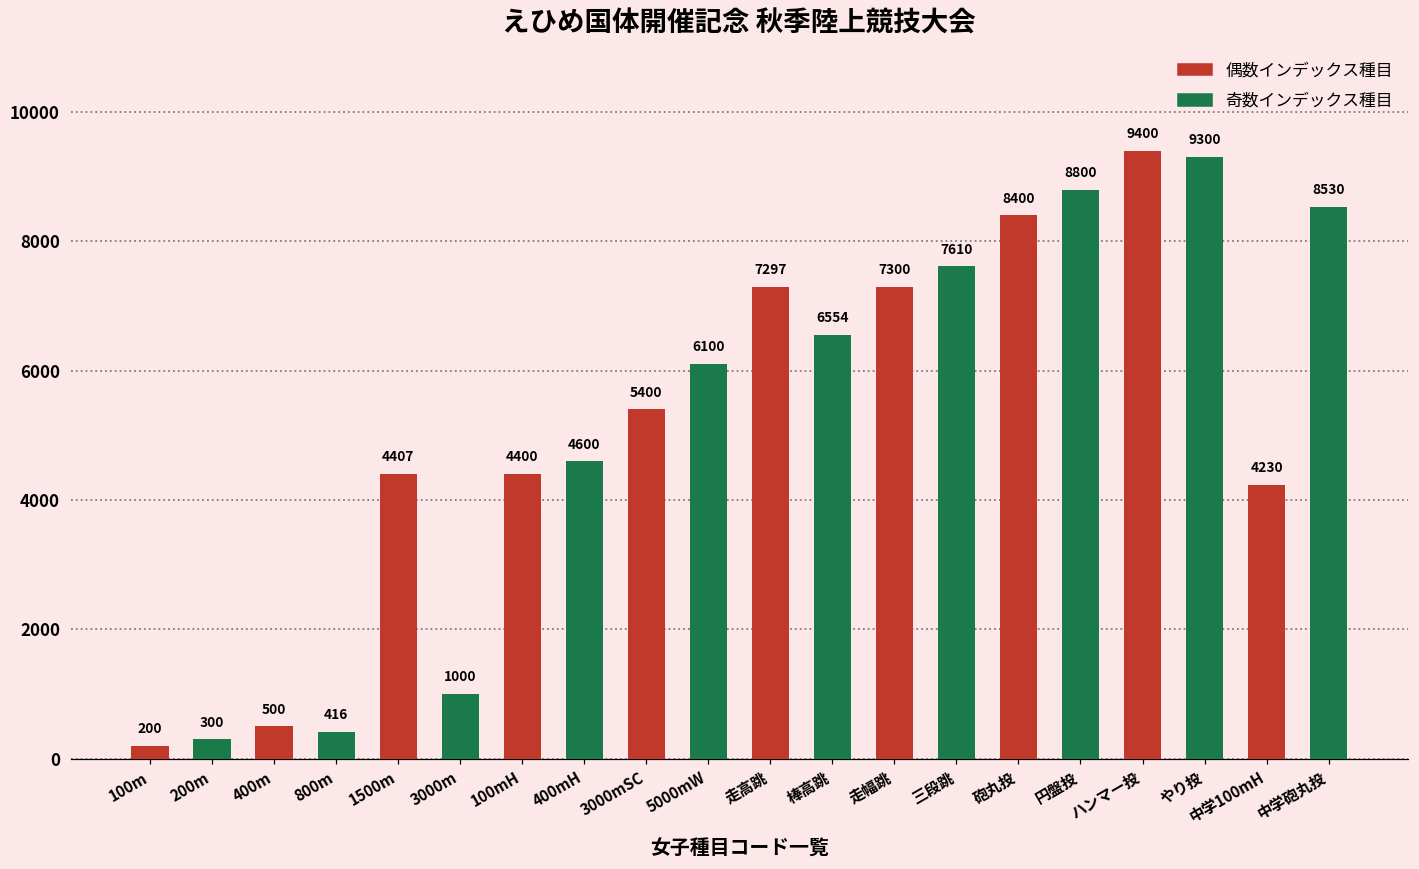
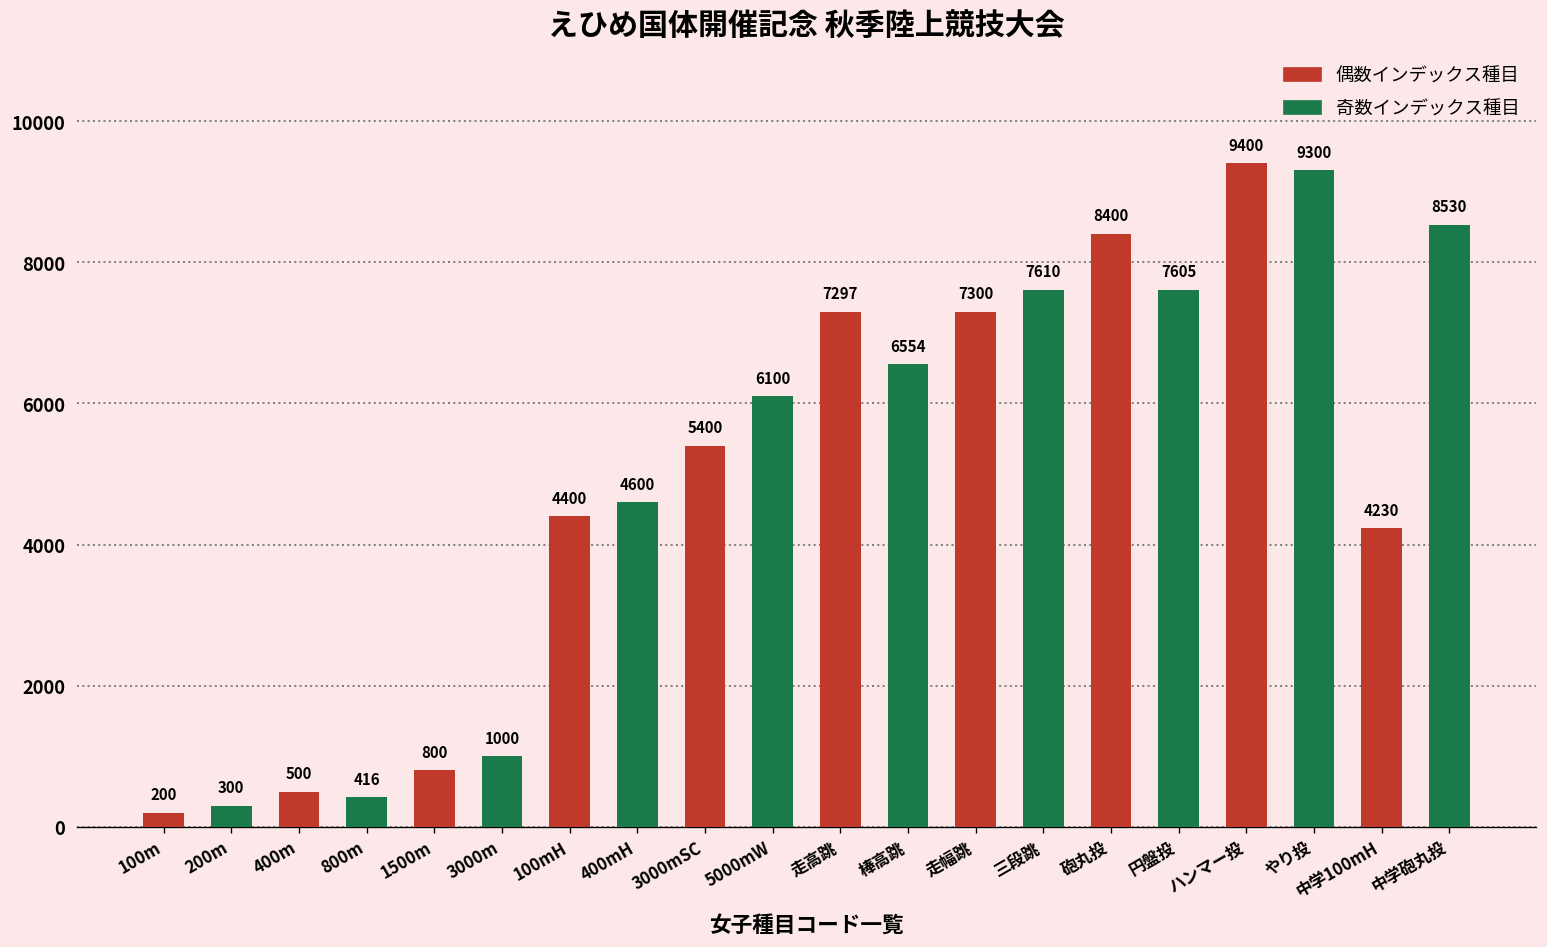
偶数インデックス種目, 1500m: 4407 -> 800
奇数インデックス種目, 円盤投: 8800 -> 7605
